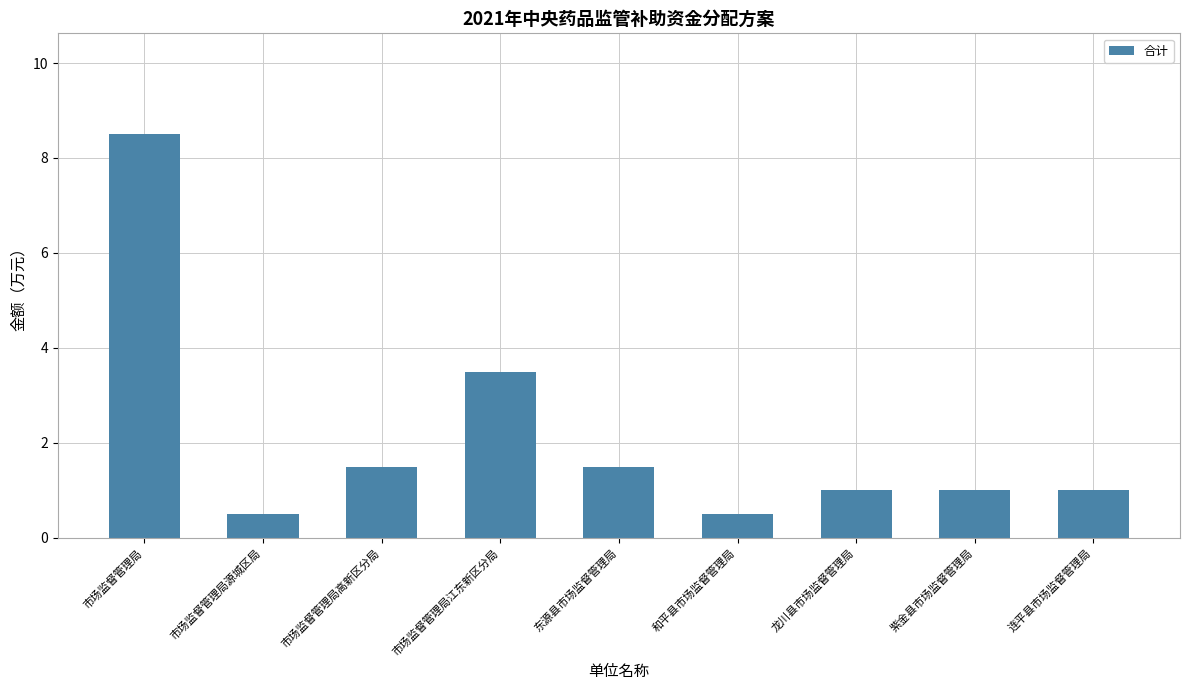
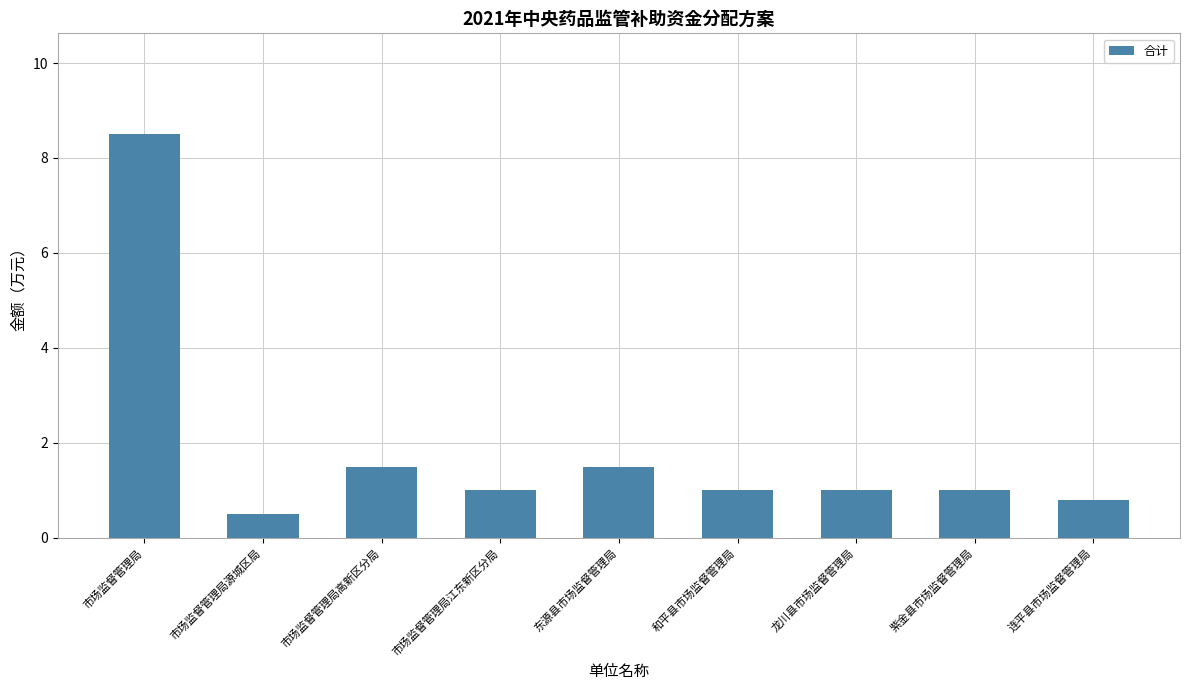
市场监督管理局江东新区分局: 3.5 -> 1.0
和平县市场监督管理局: 0.5 -> 1.0
连平县市场监督管理局: 1.0 -> 0.8
